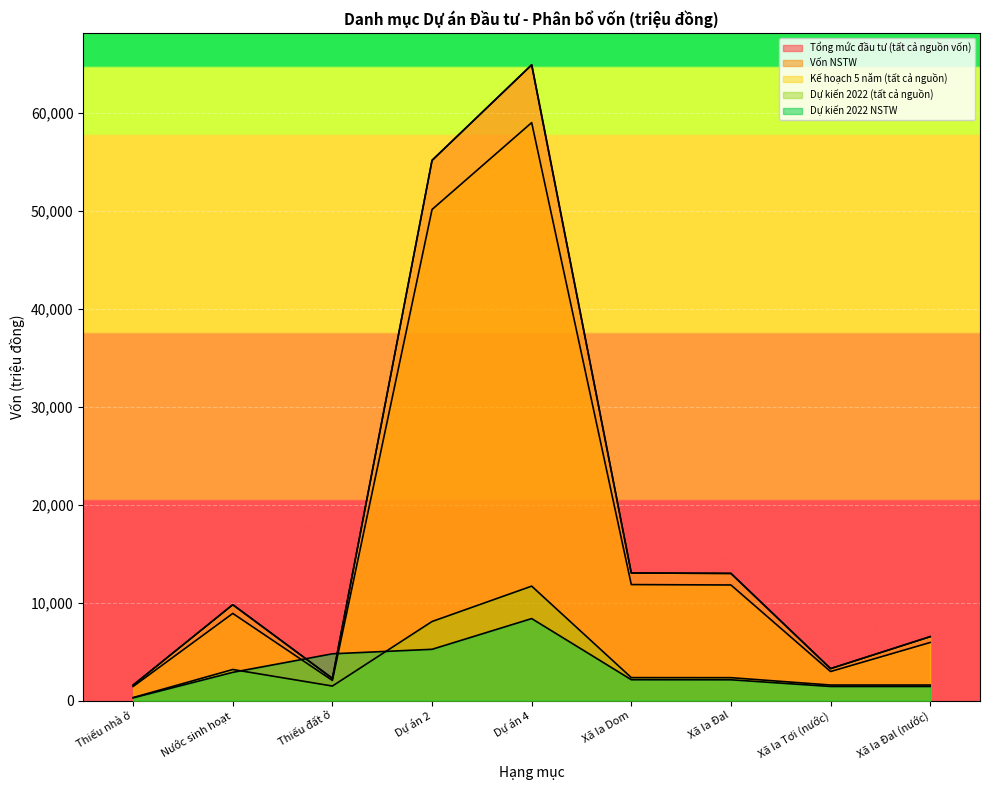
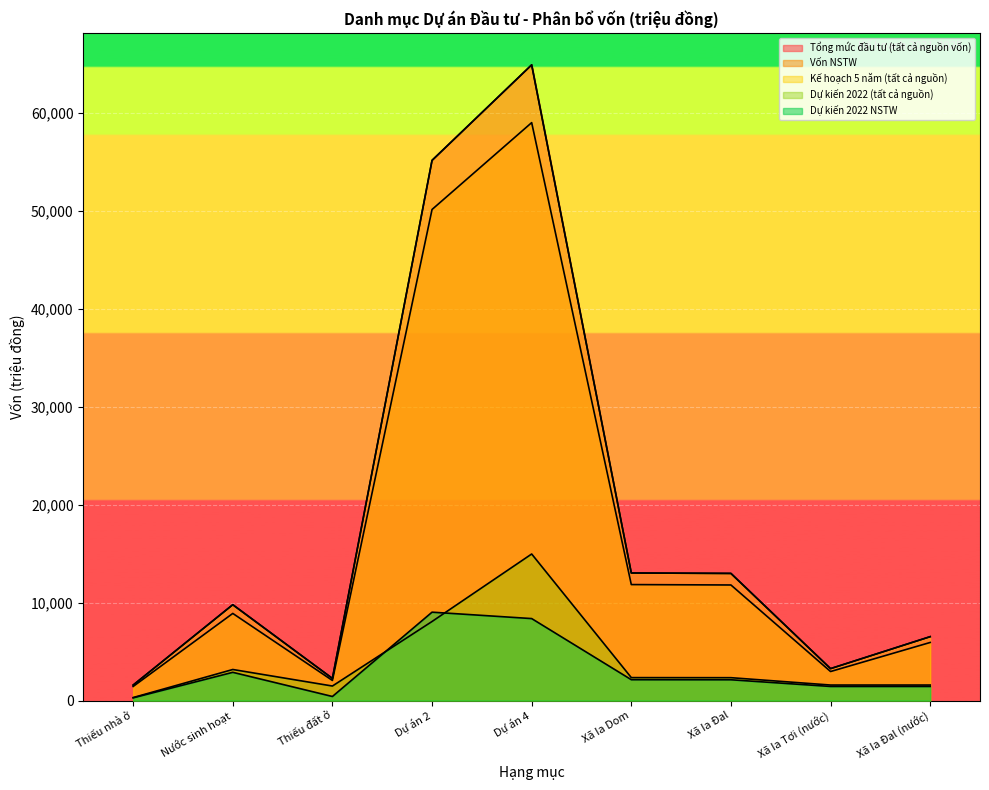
Dự kiến 2022 NSTW, Thiếu đất ở: 5,000 -> 0
Dự kiến 2022 NSTW, Dự án 2: 5,000 -> 9,000
Dự kiến 2022 (tất cả nguồn), Dự án 4: 12,000 -> 15,000
